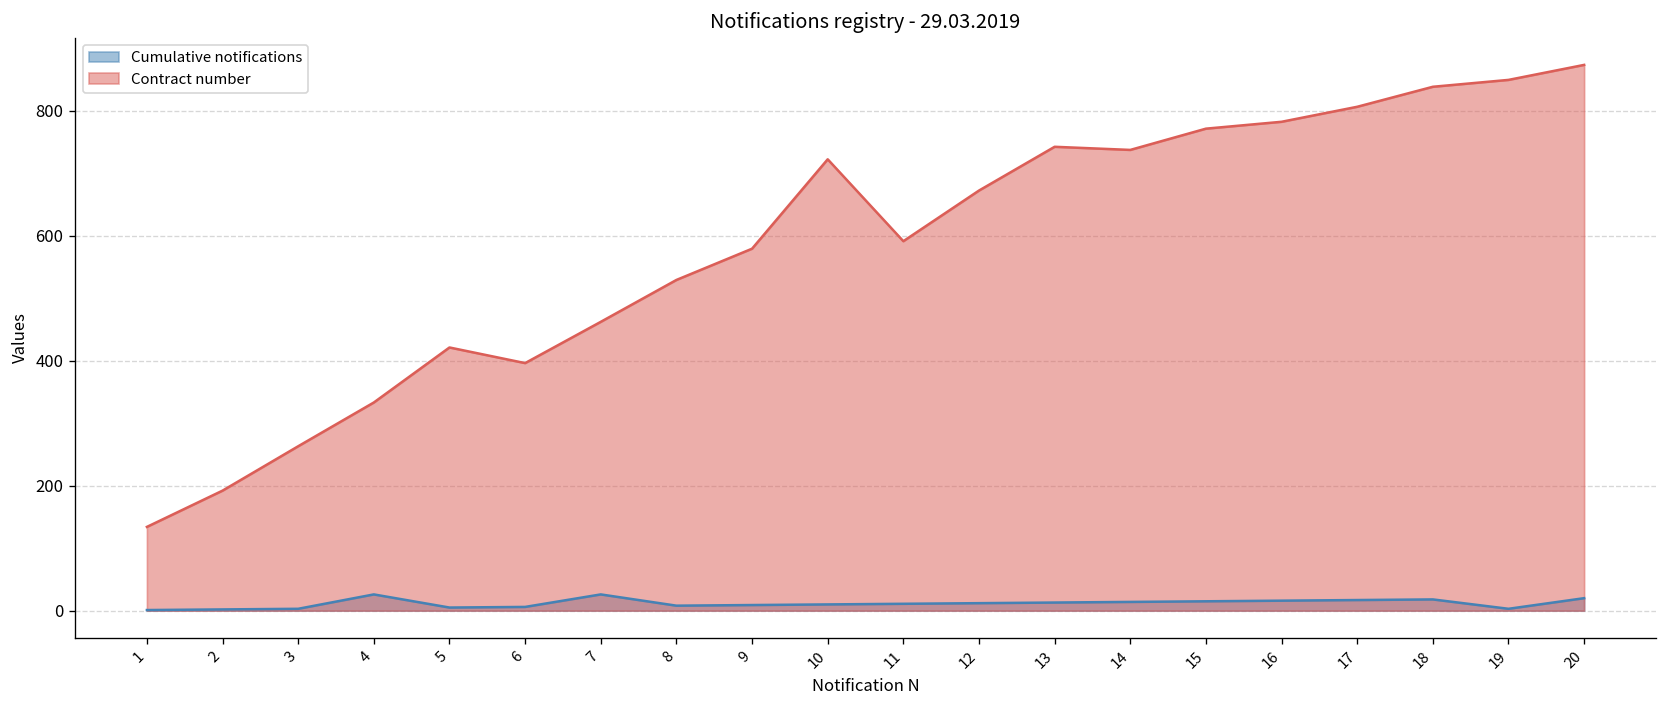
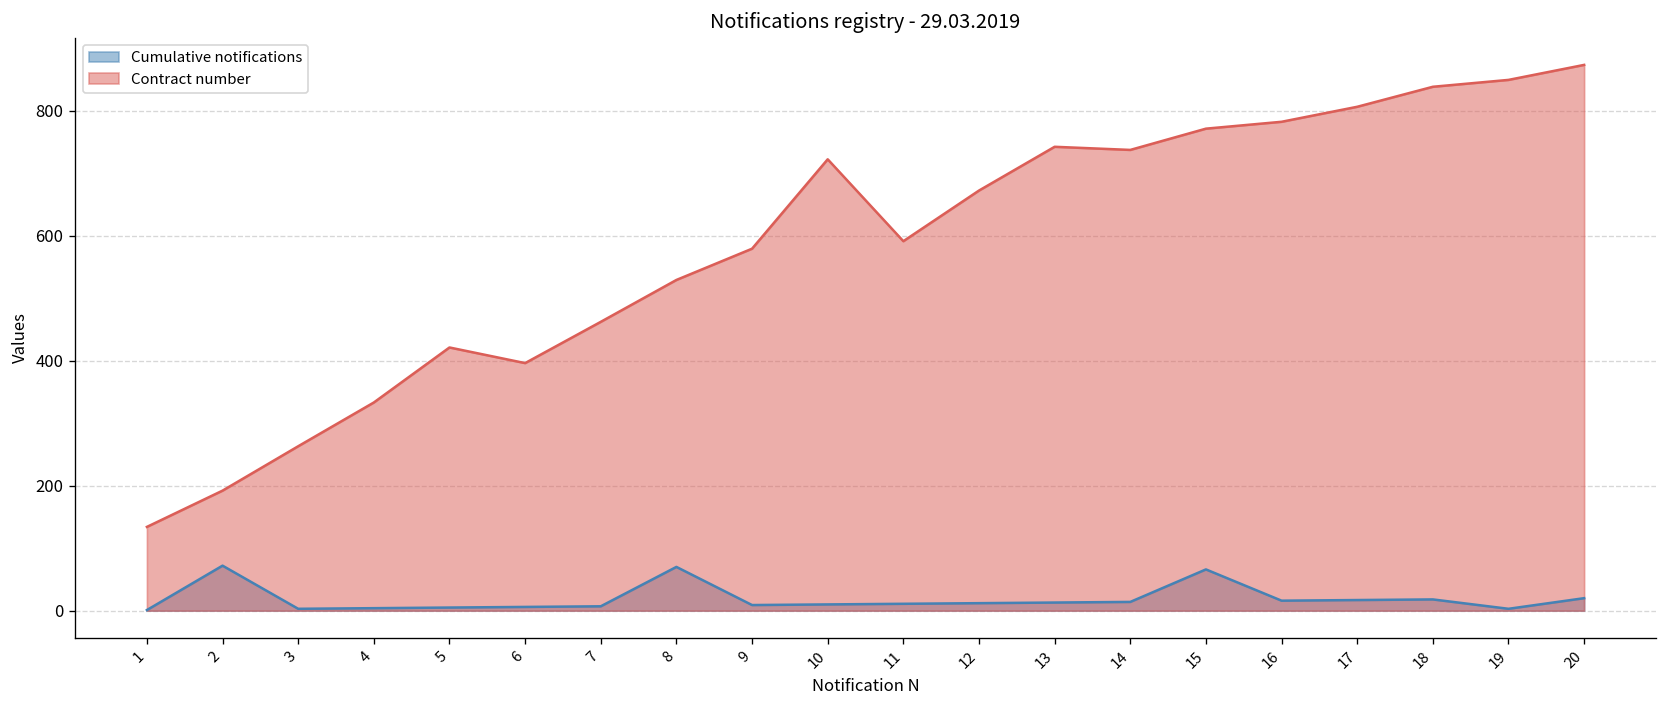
Cumulative notifications, 2: 0 -> 70
Cumulative notifications, 4: 30 -> 0
Cumulative notifications, 7: 30 -> 10
Cumulative notifications, 8: 10 -> 70
Cumulative notifications, 15: 20 -> 70
